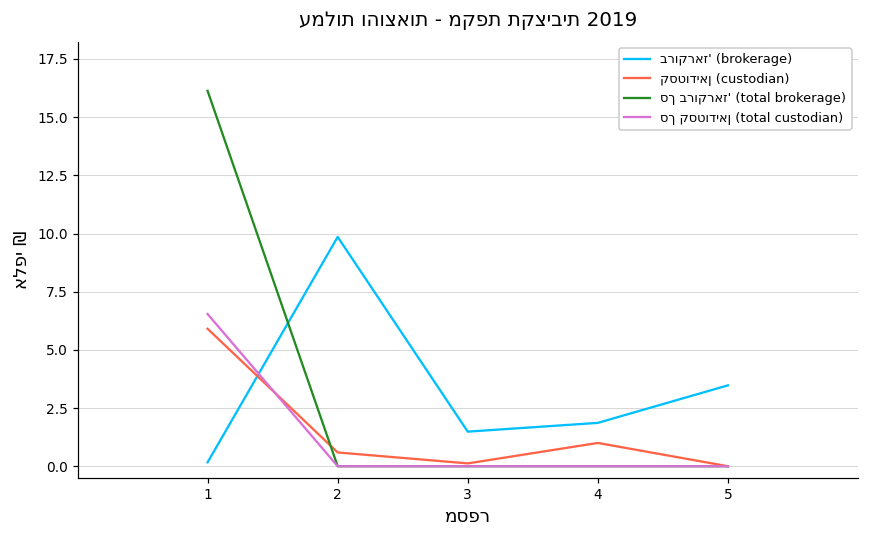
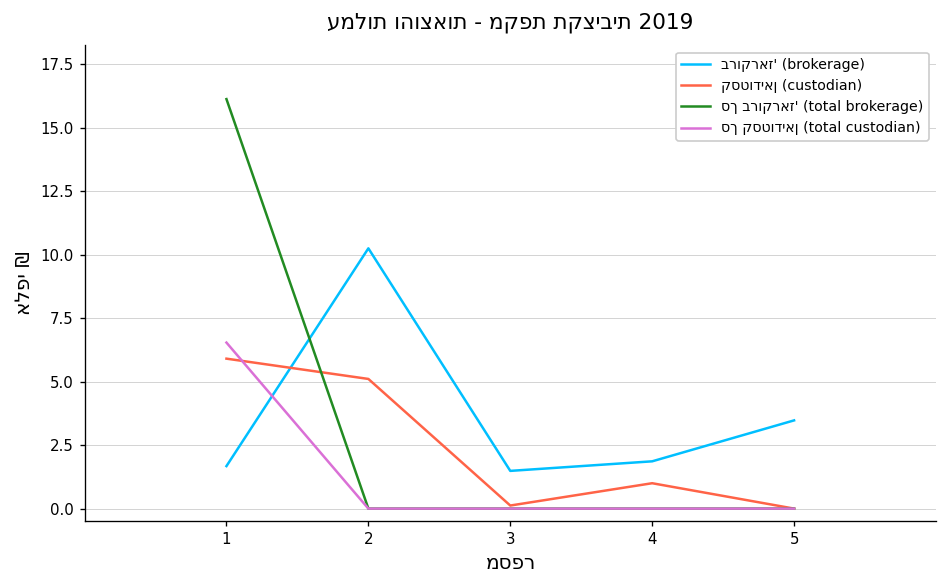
ברוקראז' (brokerage), 1: 0.2 -> 1.7
ברוקראז' (brokerage), 2: 9.9 -> 10.3
קסטודיאן (custodian), 2: 0.6 -> 5.1
